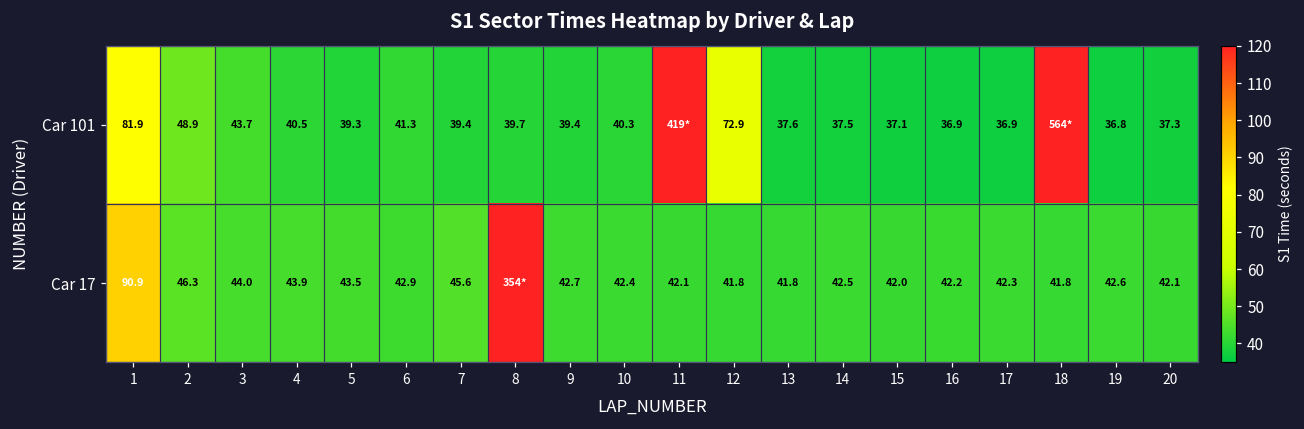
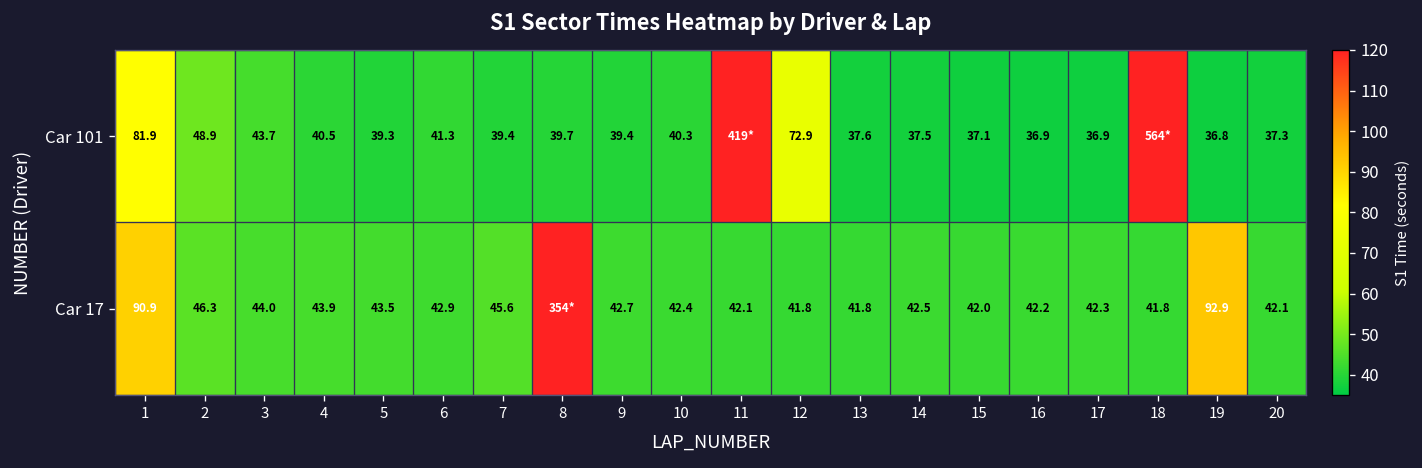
Car 17, 19: 42.6 -> 92.9
